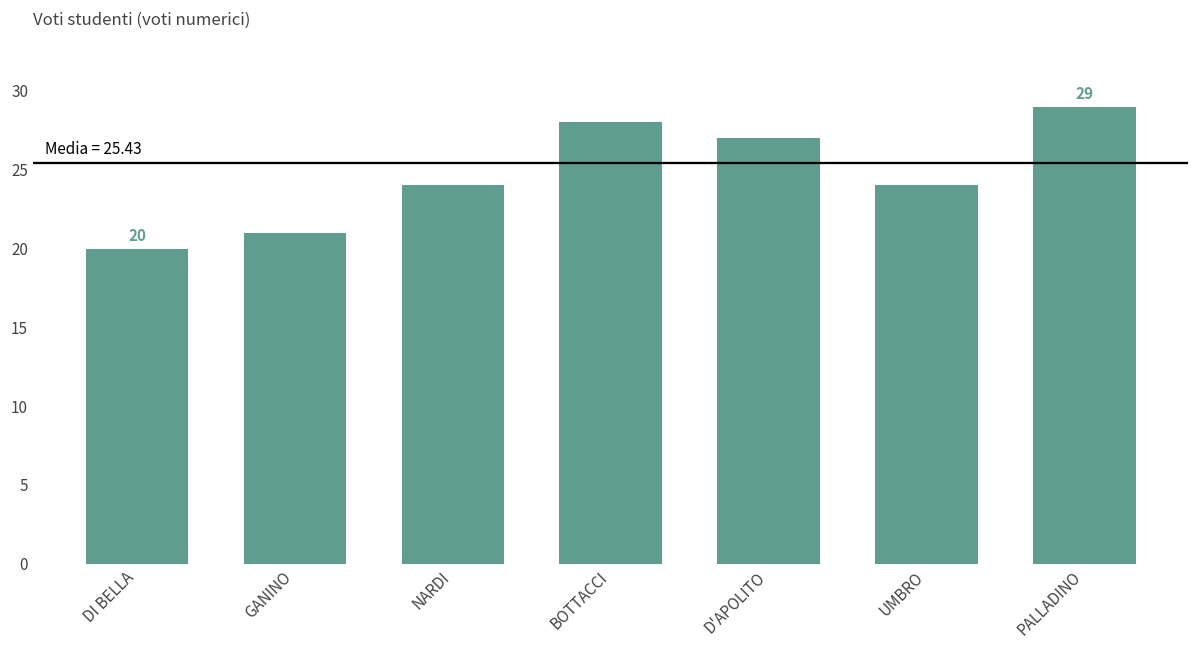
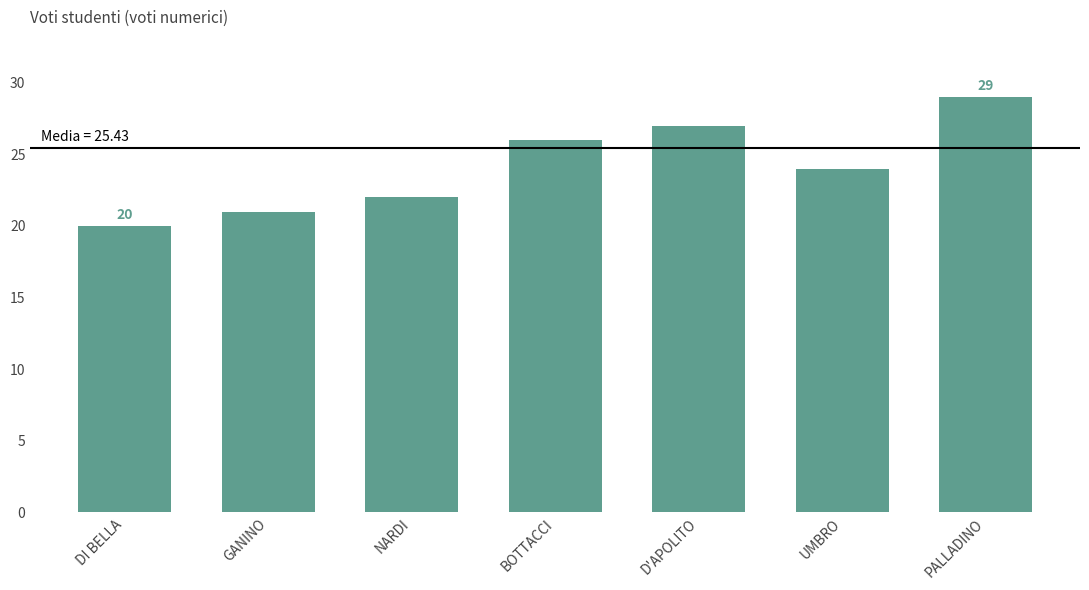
NARDI: 24 -> 22
BOTTACCI: 28 -> 26
